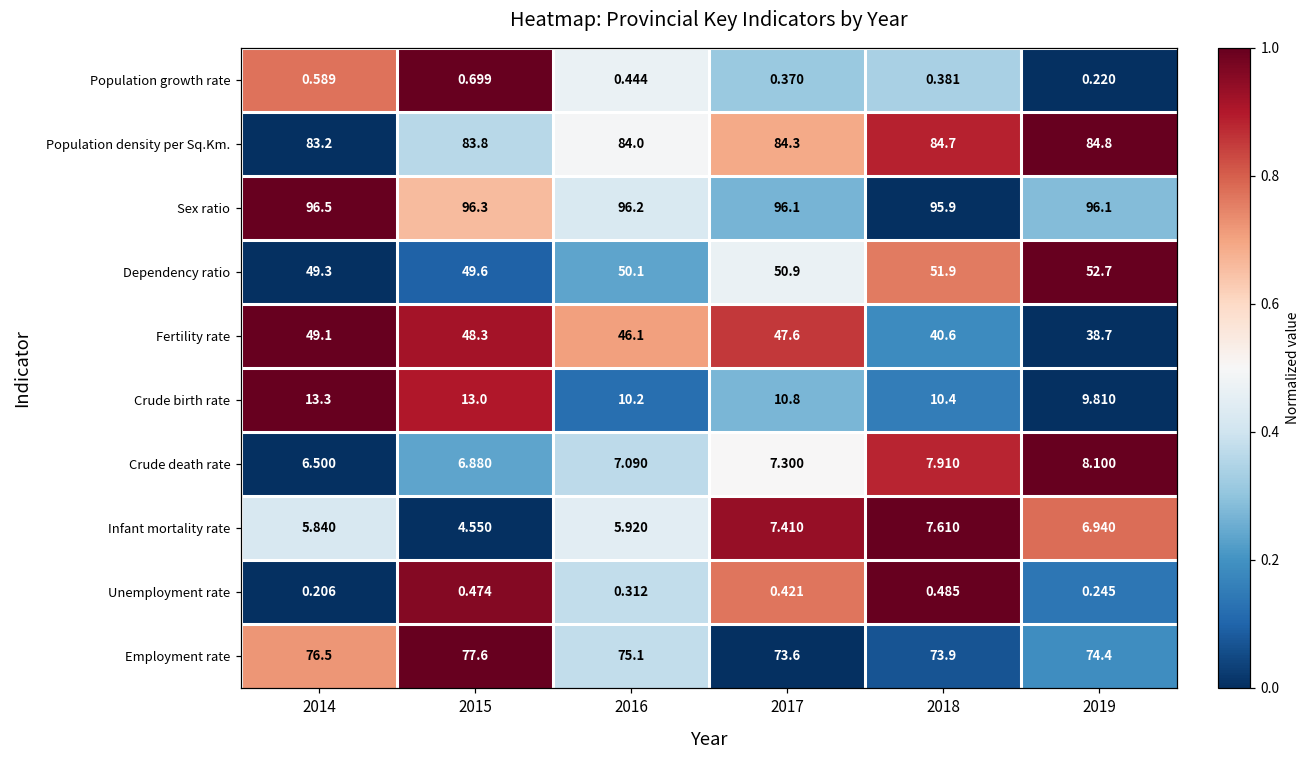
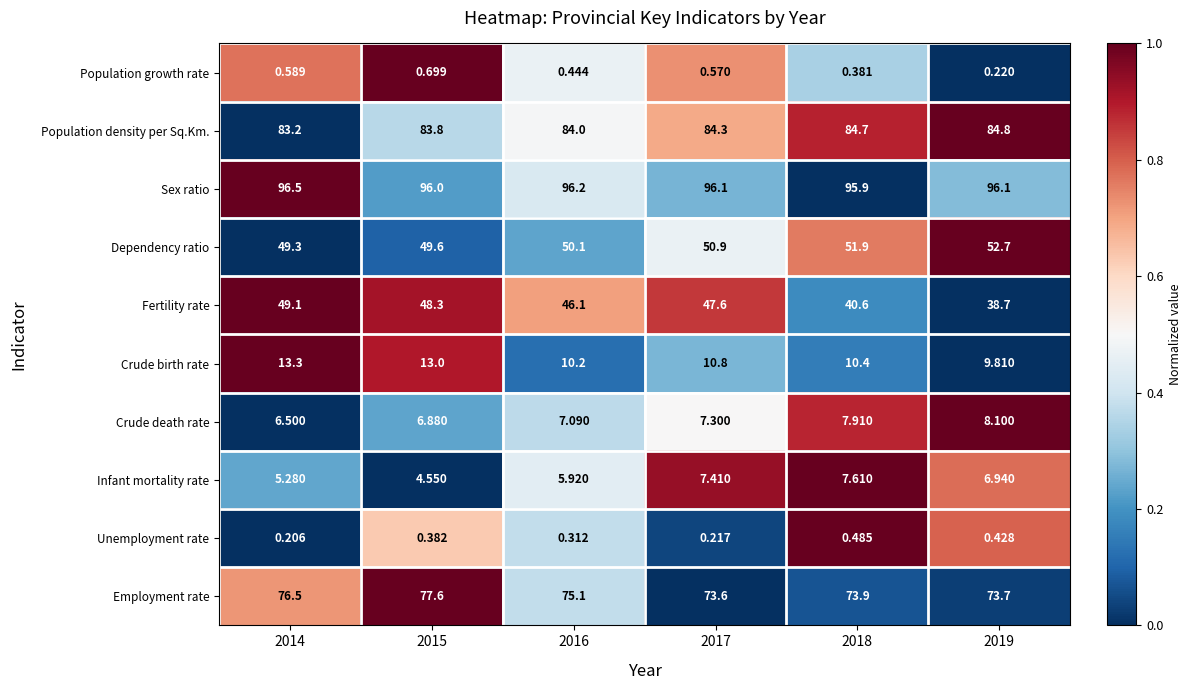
Population growth rate, 2017: 0.370 -> 0.570
Sex ratio, 2015: 96.3 -> 96.0
Infant mortality rate, 2014: 5.840 -> 5.280
Unemployment rate, 2015: 0.474 -> 0.382
Unemployment rate, 2017: 0.421 -> 0.217
Unemployment rate, 2019: 0.245 -> 0.428
Employment rate, 2019: 74.4 -> 73.7
